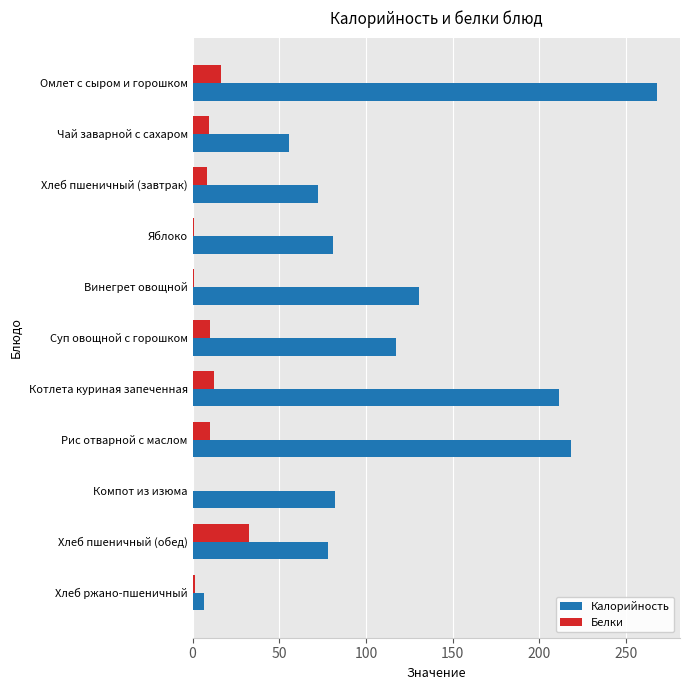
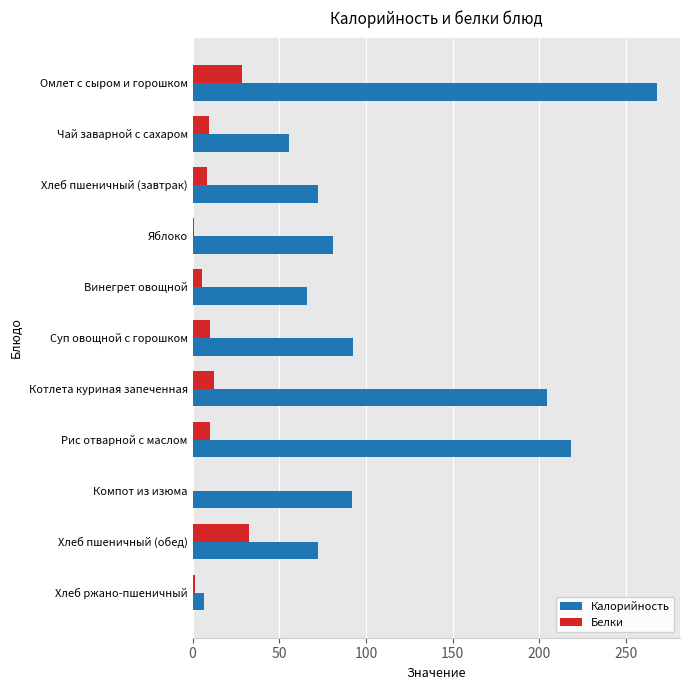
Белки, Омлет с сыром и горошком: 16 -> 29
Белки, Винегрет овощной: 1 -> 6
Калорийность, Винегрет овощной: 131 -> 66
Калорийность, Суп овощной с горошком: 117 -> 93
Калорийность, Котлета куриная запеченная: 212 -> 204
Калорийность, Компот из изюма: 82 -> 92
Калорийность, Хлеб пшеничный (обед): 78 -> 72
